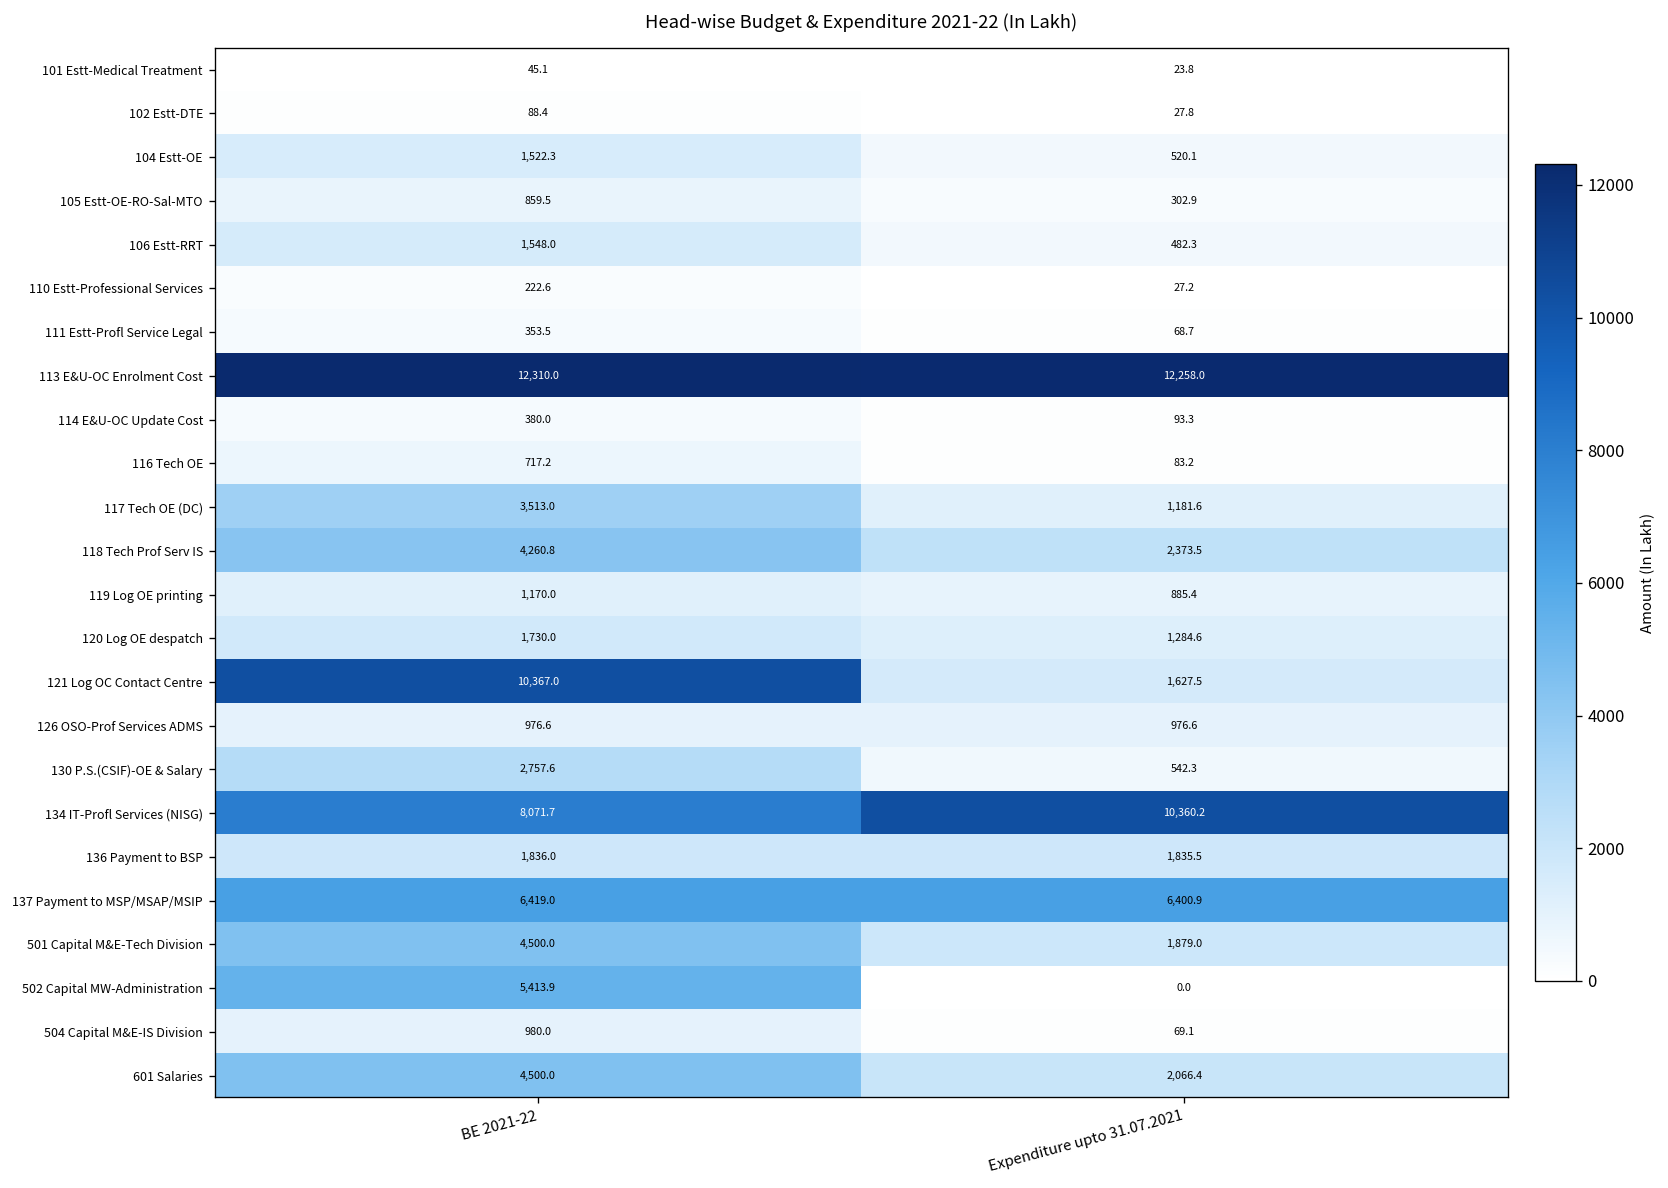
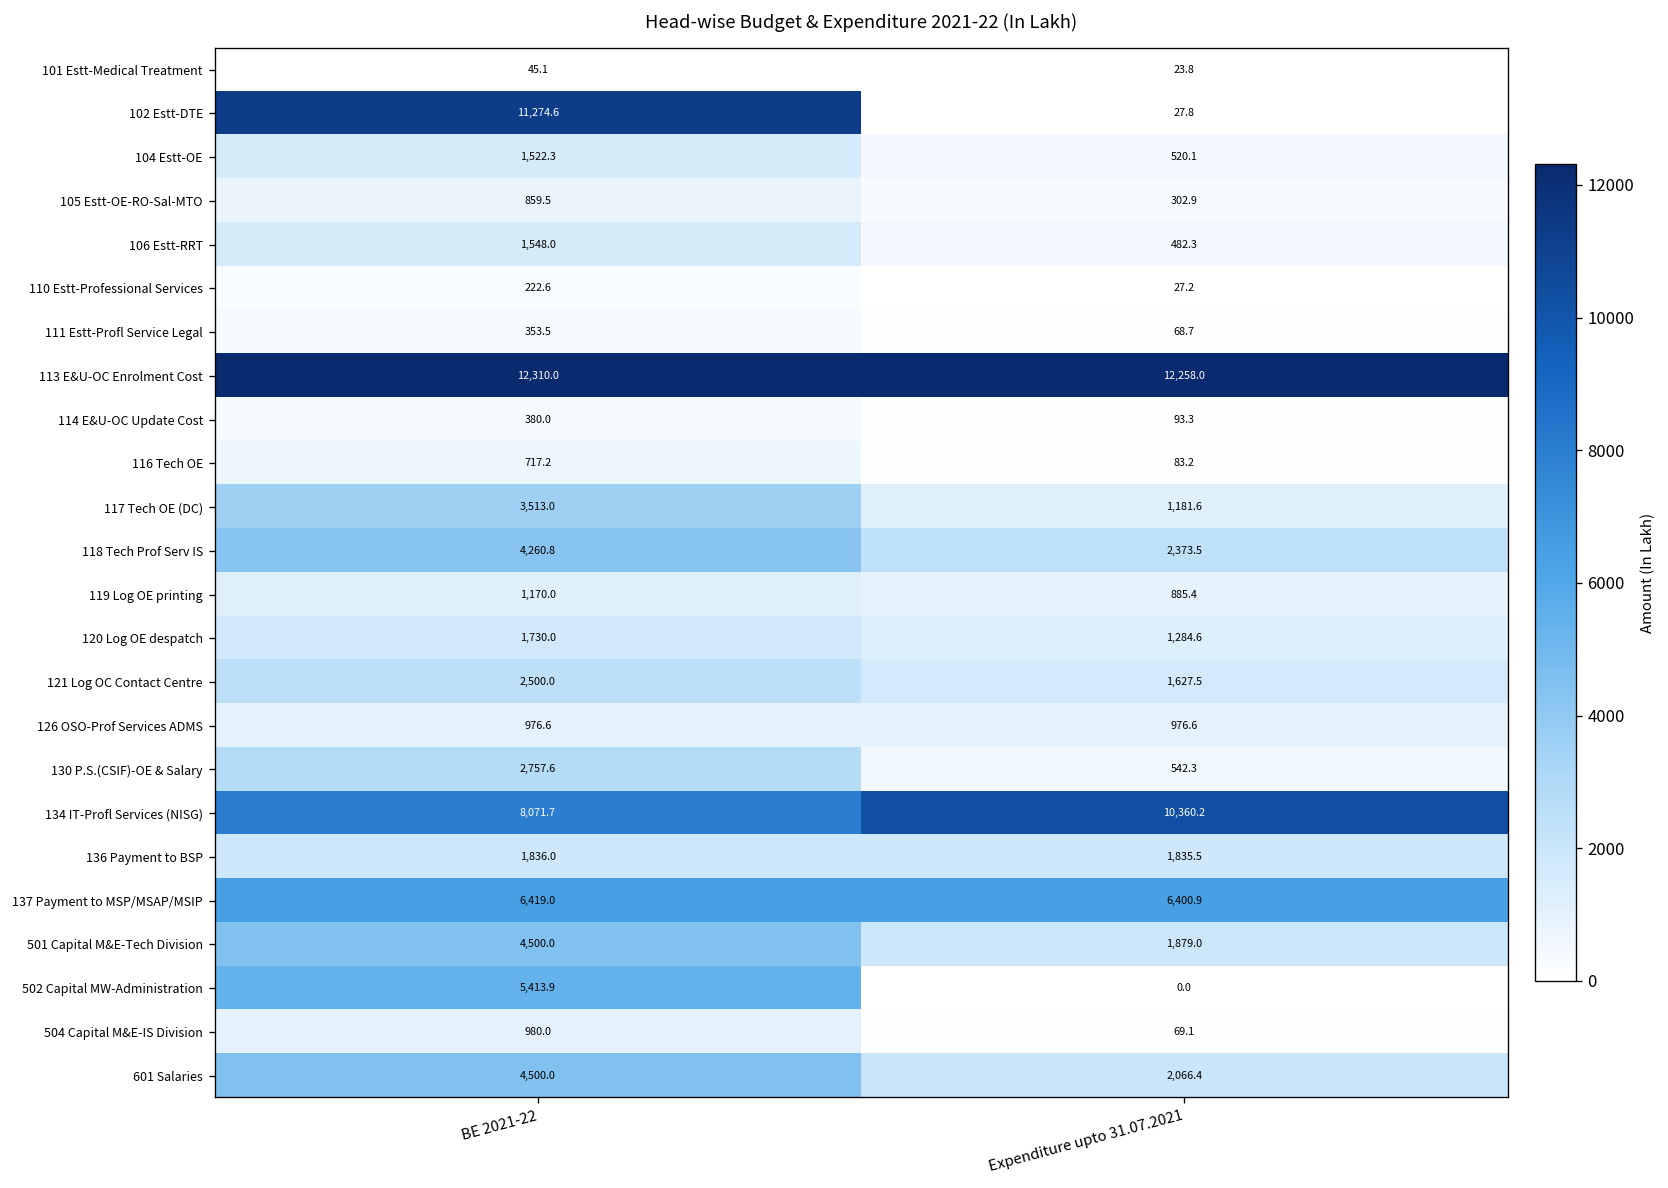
102 Estt-DTE, BE 2021-22: 88.4 -> 11,274.6
121 Log OC Contact Centre, BE 2021-22: 10,367.0 -> 2,500.0
